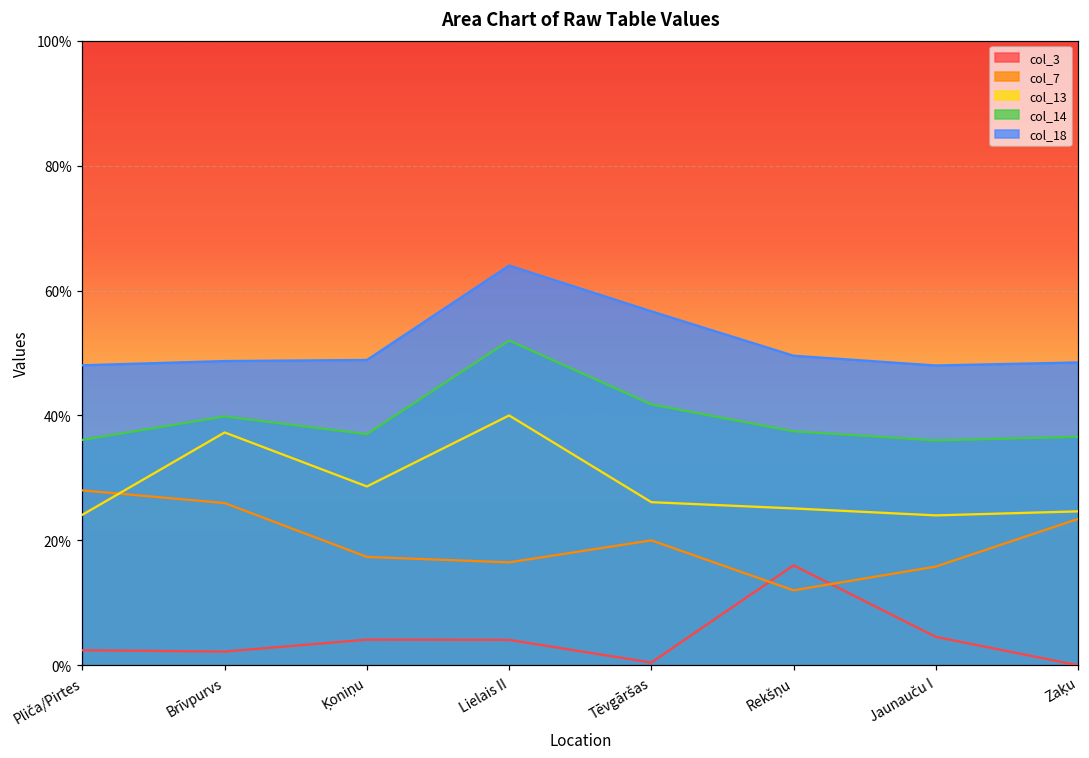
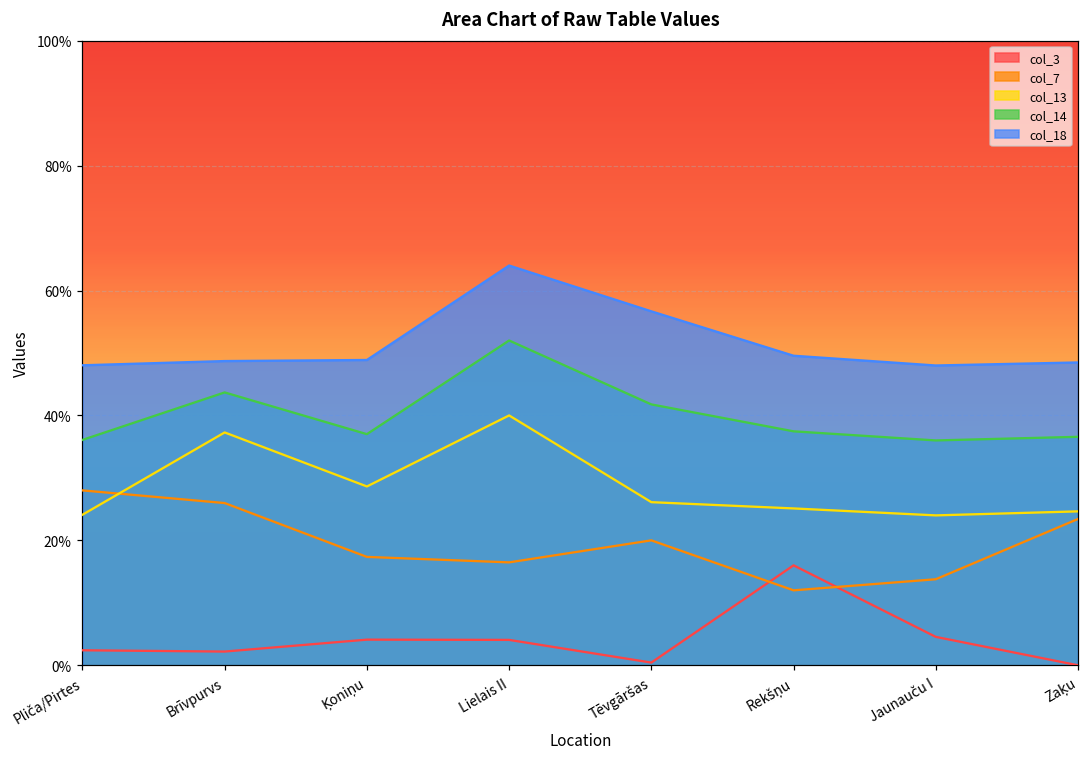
col_14, Brīvpurvs: 40% -> 44%
col_7, Jaunauču I: 16% -> 14%
